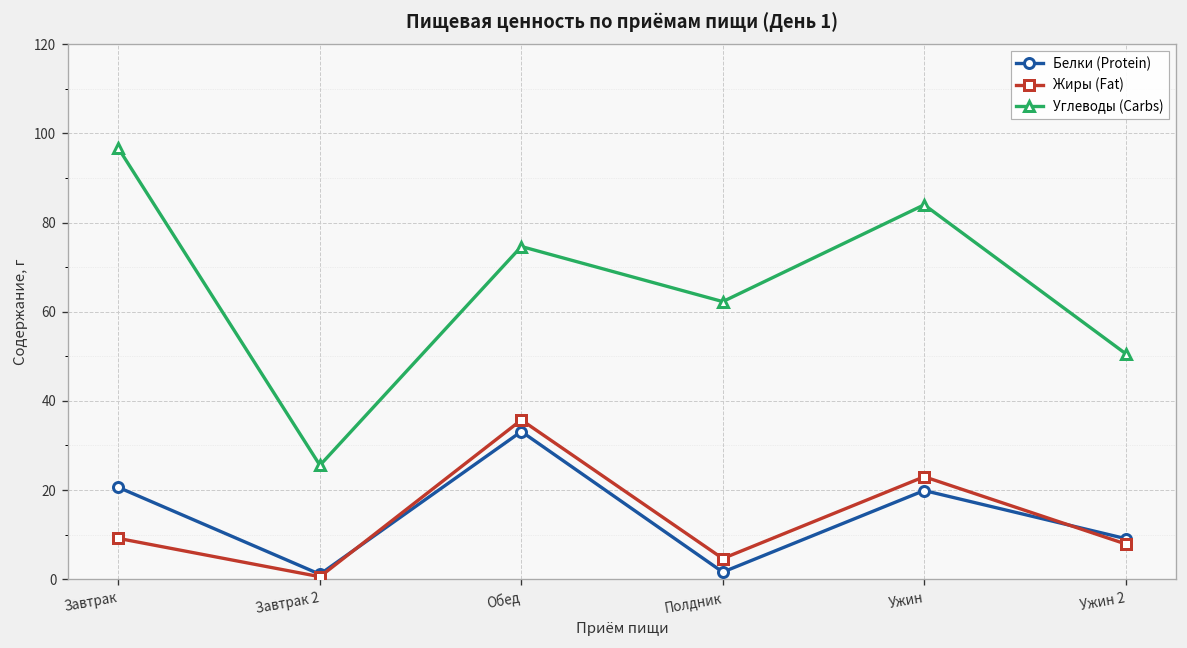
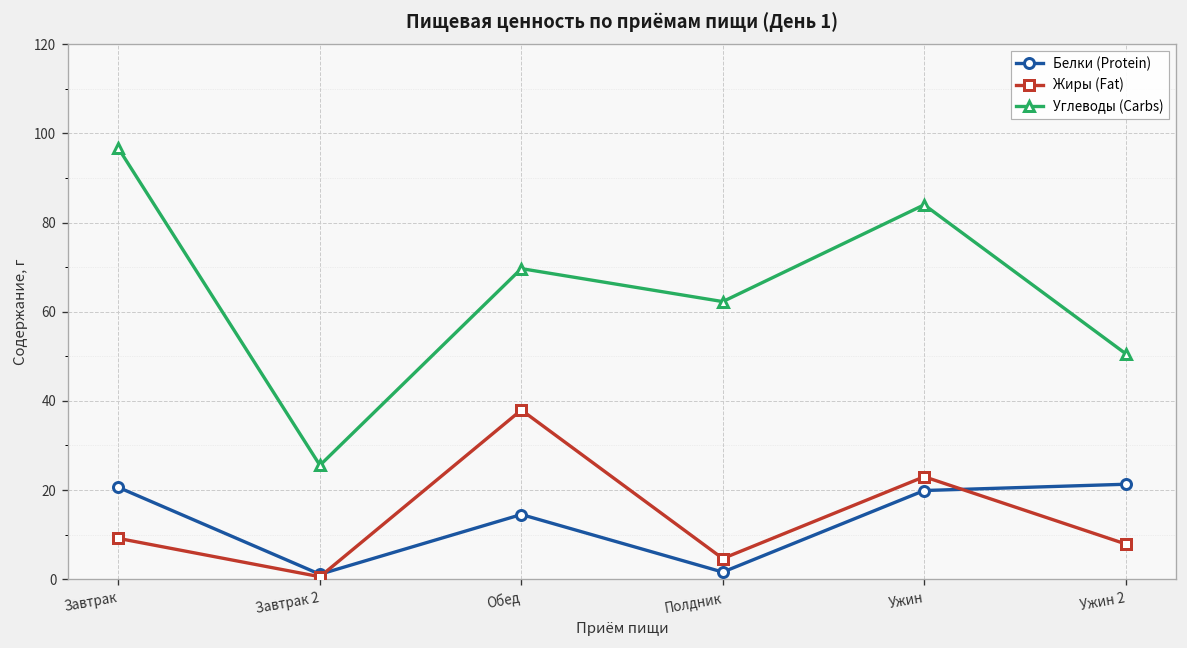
Белки (Protein), Обед: 33 -> 15
Жиры (Fat), Обед: 36 -> 38
Углеводы (Carbs), Обед: 75 -> 70
Белки (Protein), Ужин 2: 9 -> 21
